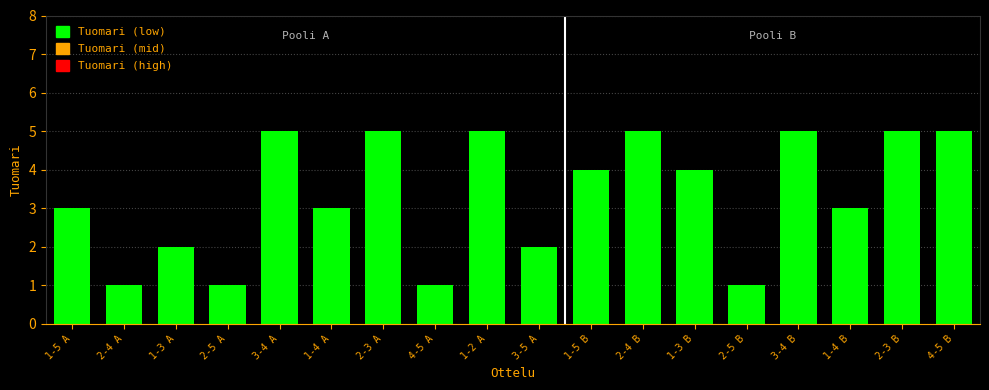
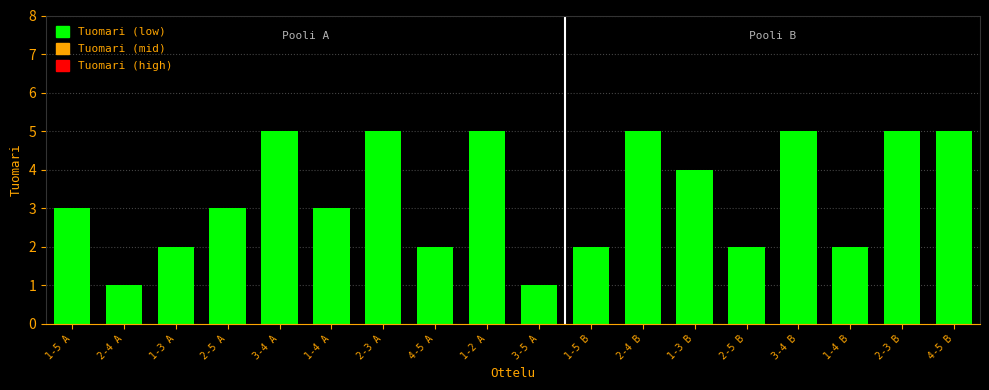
2-5 A: 1 -> 3
4-5 A: 1 -> 2
3-5 A: 2 -> 1
1-5 B: 4 -> 2
2-5 B: 1 -> 2
1-4 B: 3 -> 2
